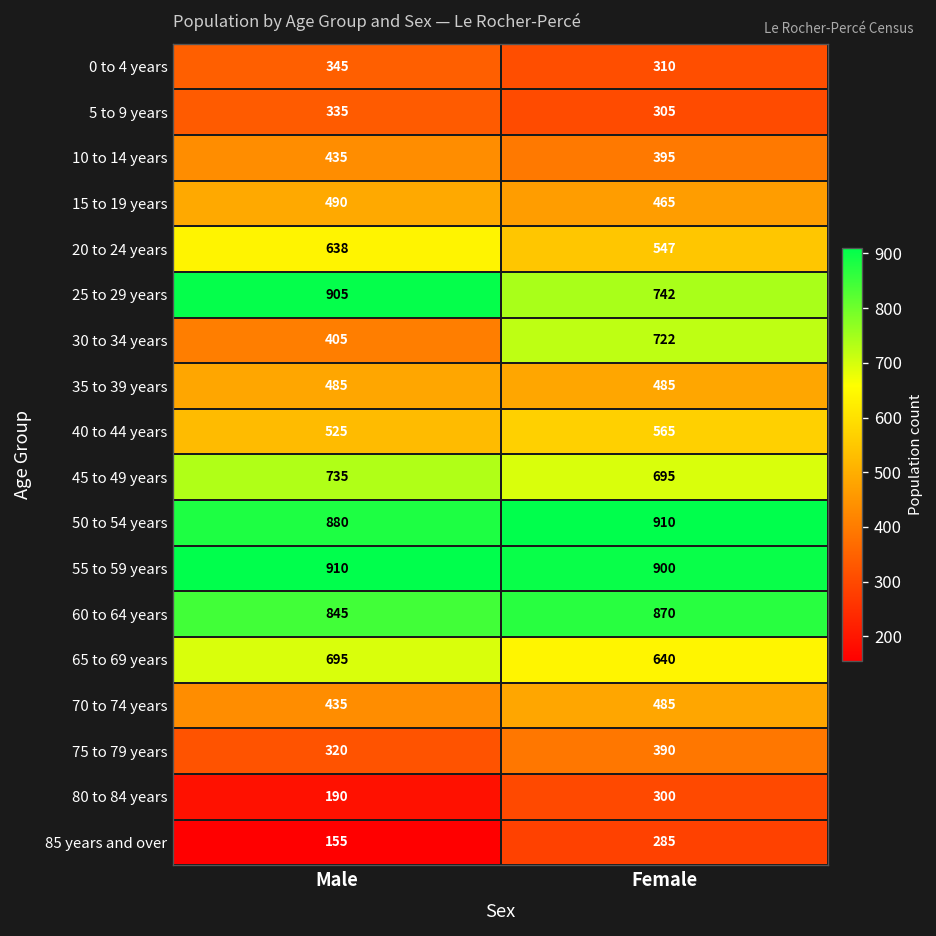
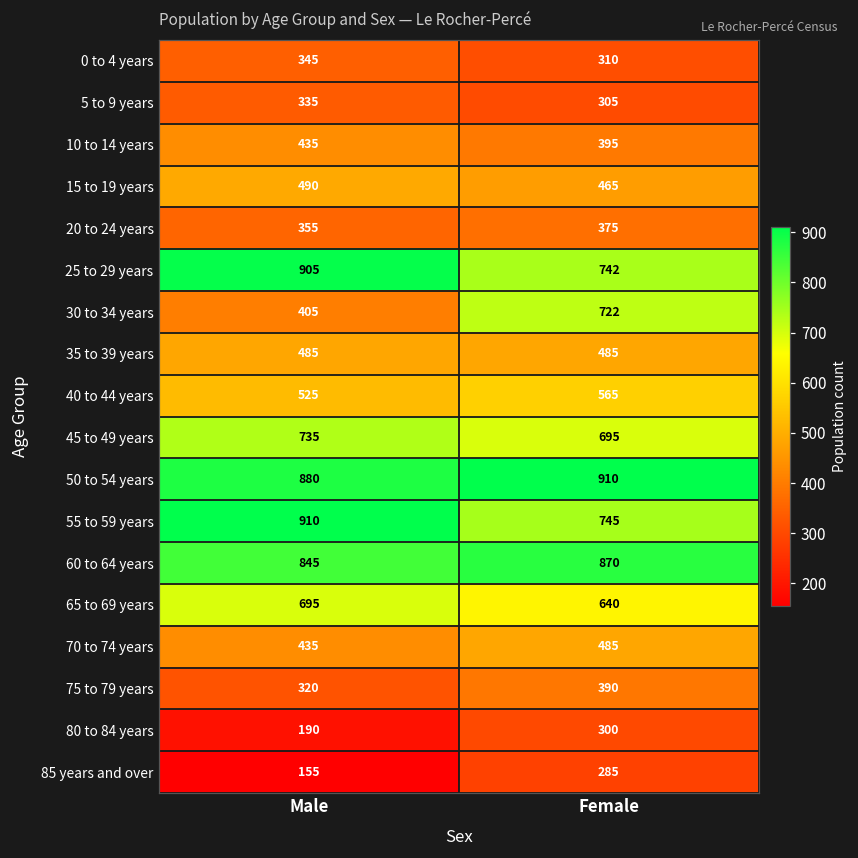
20 to 24 years, Male: 638 -> 355
20 to 24 years, Female: 547 -> 375
55 to 59 years, Female: 900 -> 745
